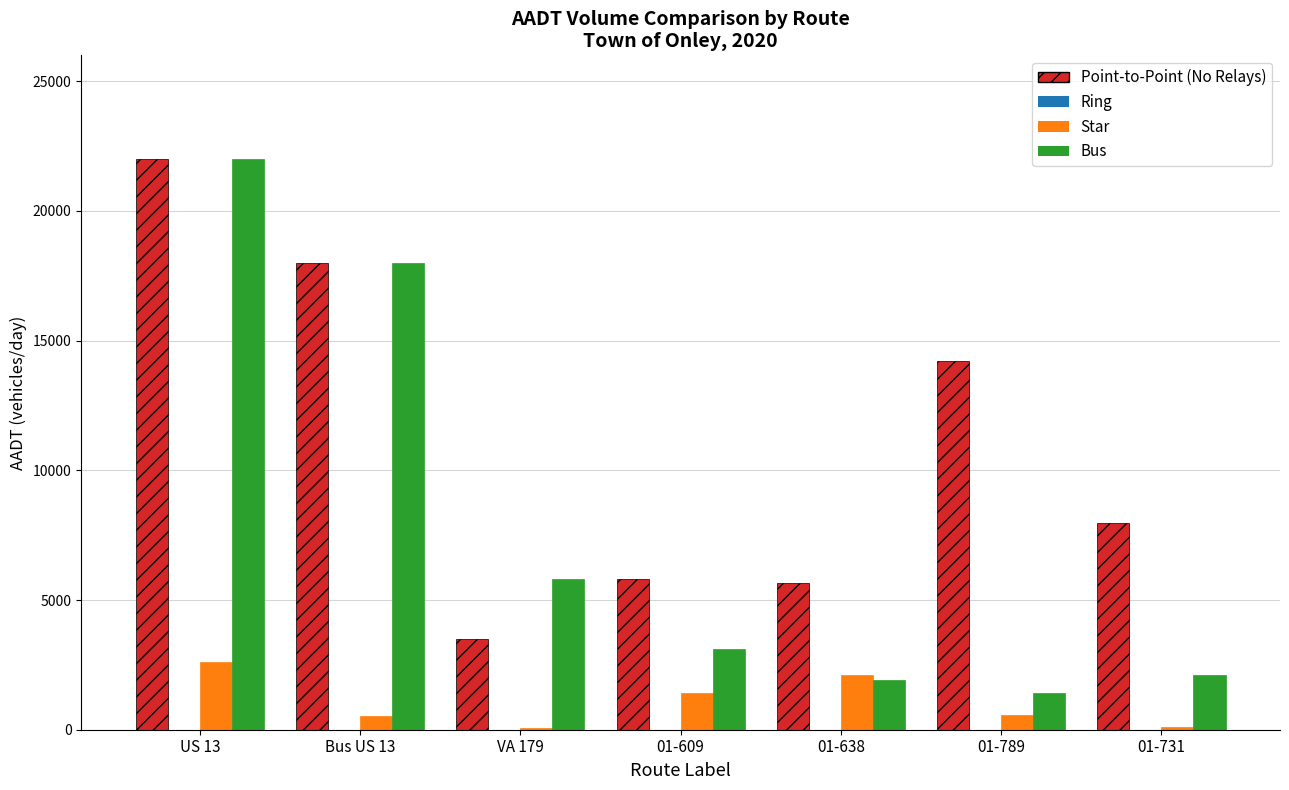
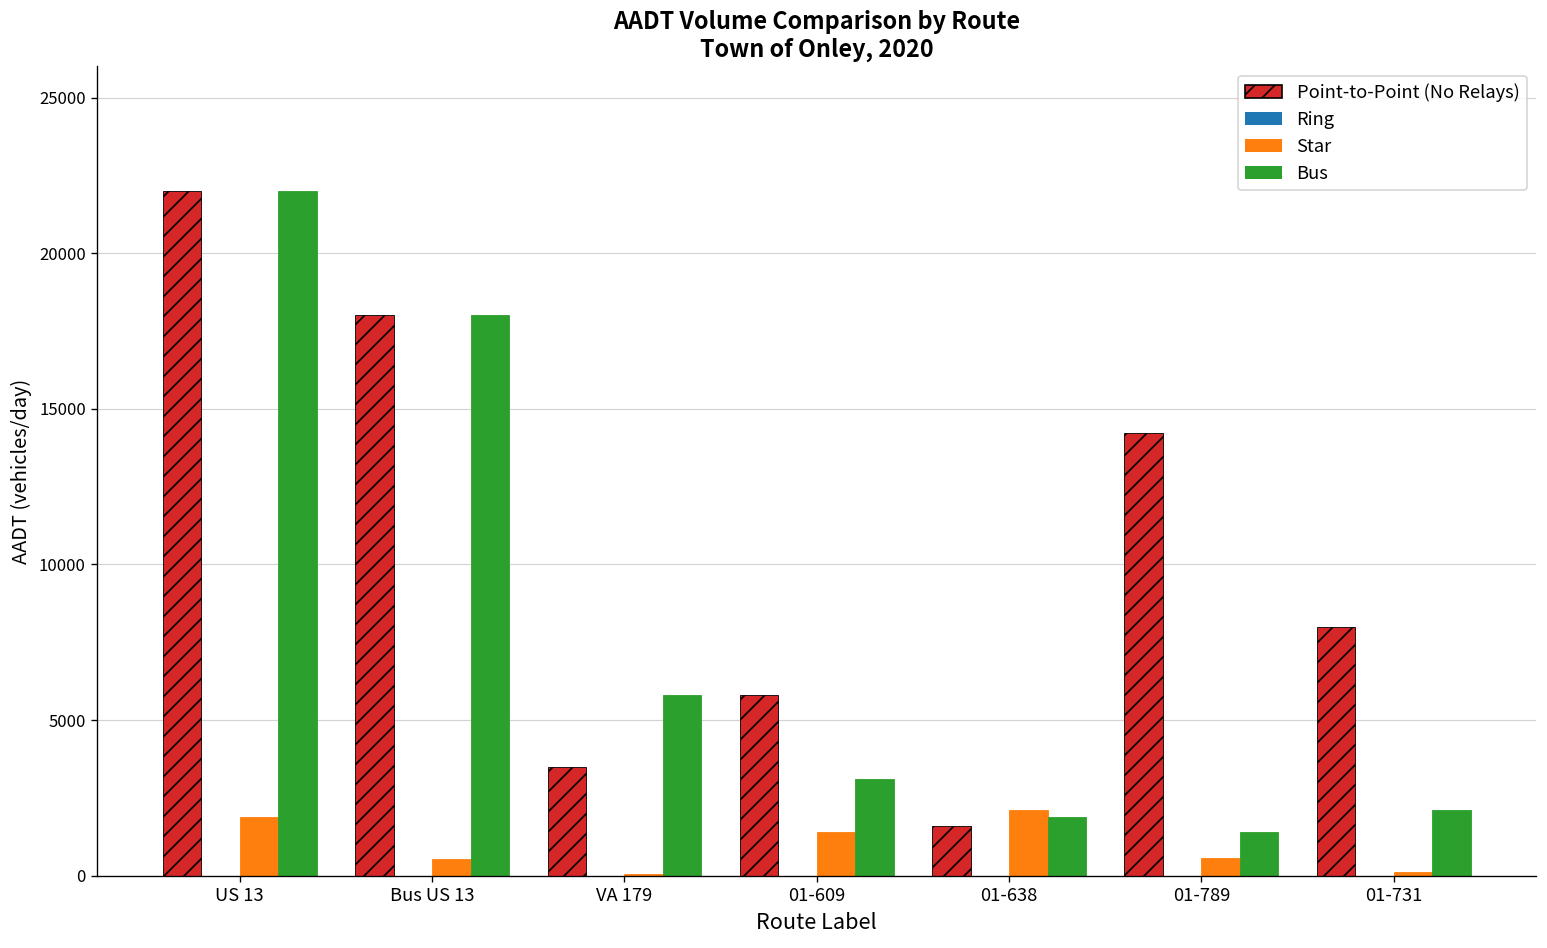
Star, US 13: 2600 -> 1900
Point-to-Point (No Relays), 01-638: 5700 -> 1600
